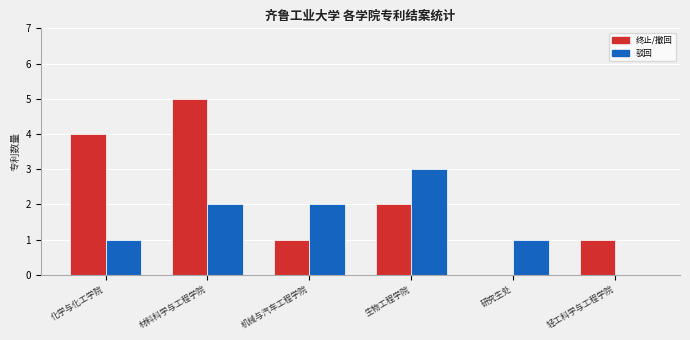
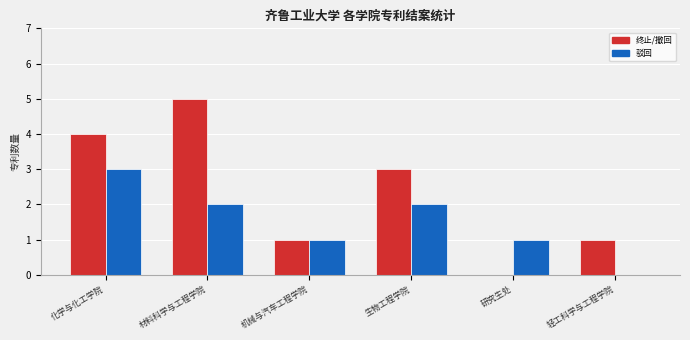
驳回, 化学与化工学院: 1 -> 3
驳回, 机械与汽车工程学院: 2 -> 1
终止/撤回, 生物工程学院: 2 -> 3
驳回, 生物工程学院: 3 -> 2
